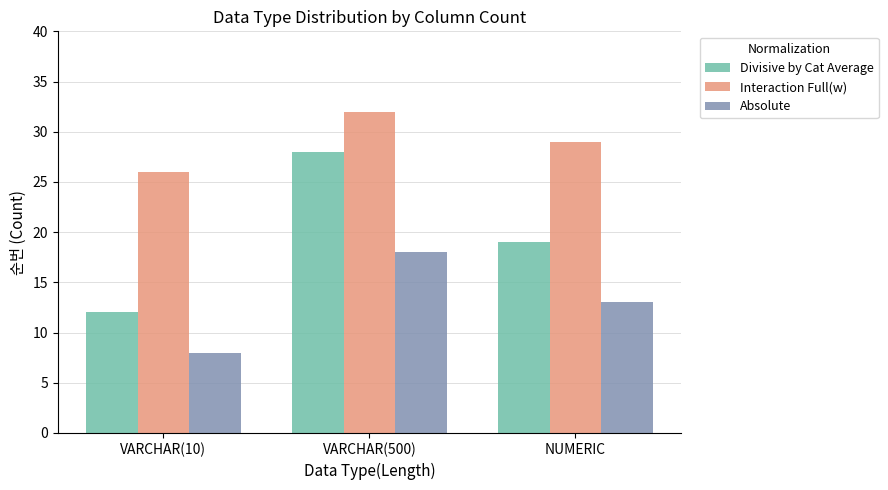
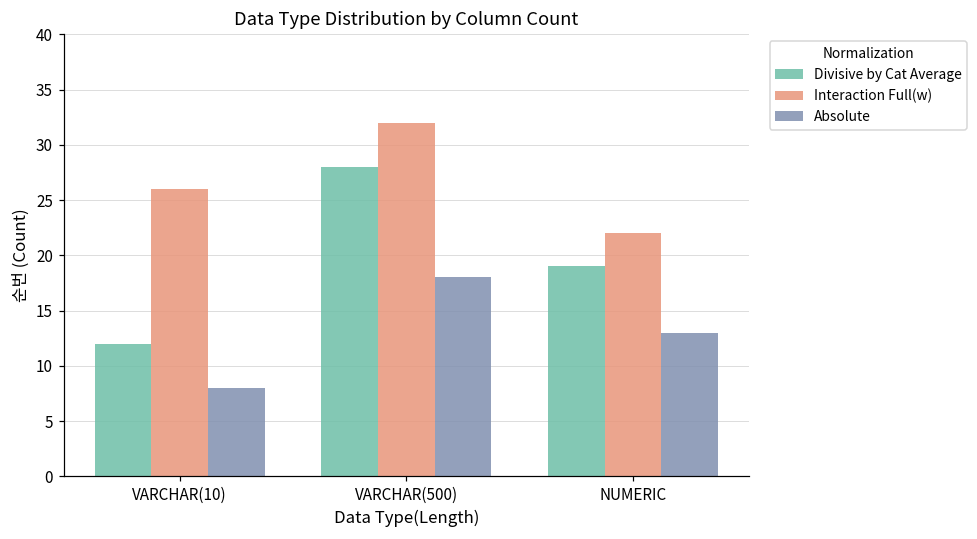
Interaction Full(w), NUMERIC: 29 -> 22
